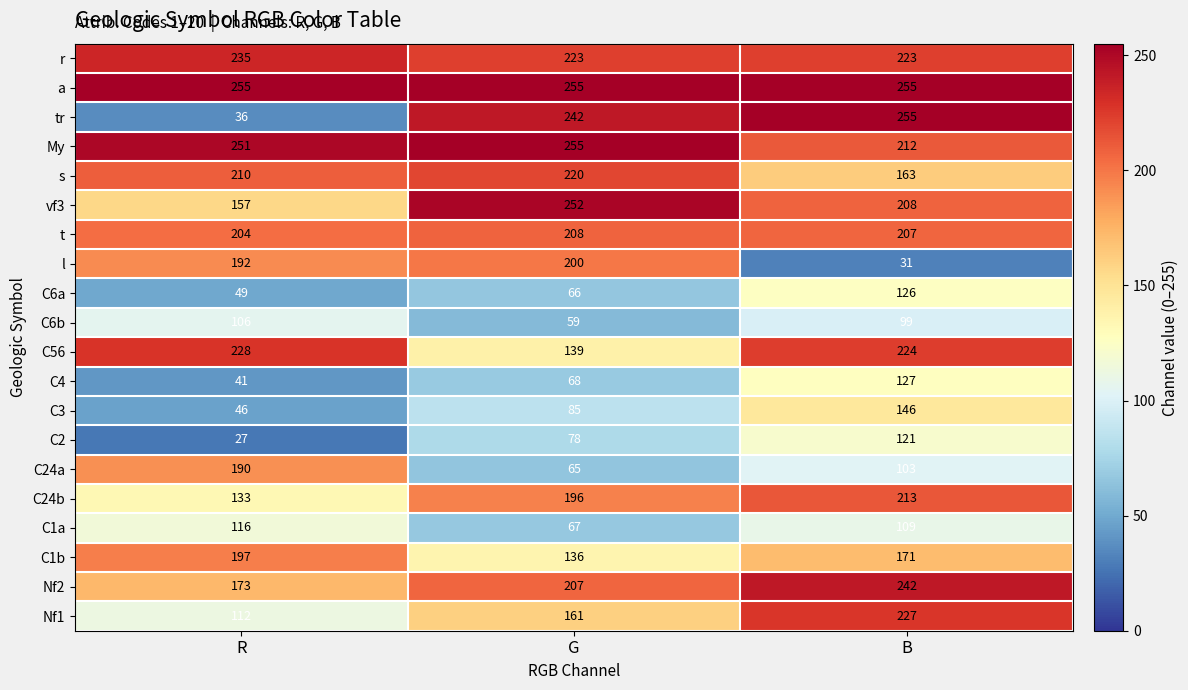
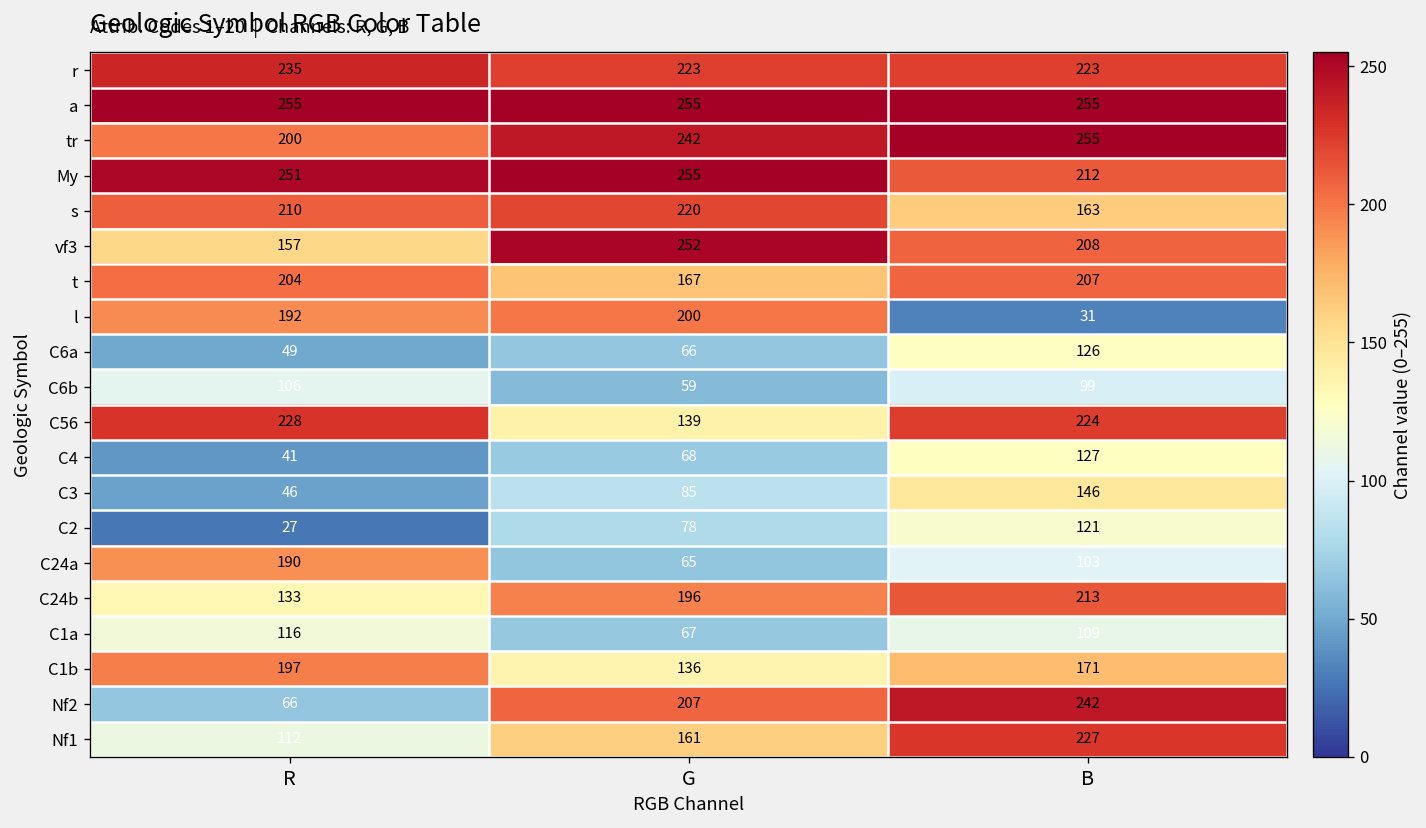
tr, R: 36 -> 200
t, G: 208 -> 167
Nf2, R: 173 -> 66
